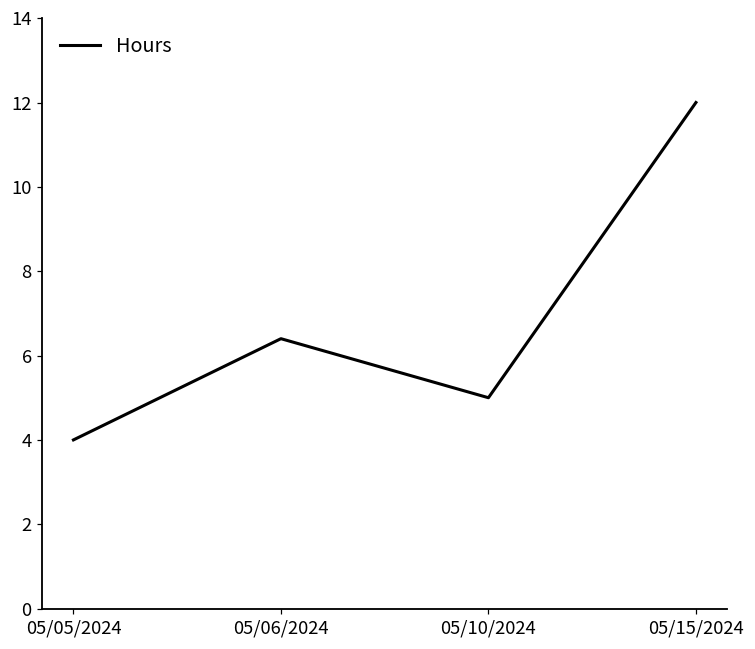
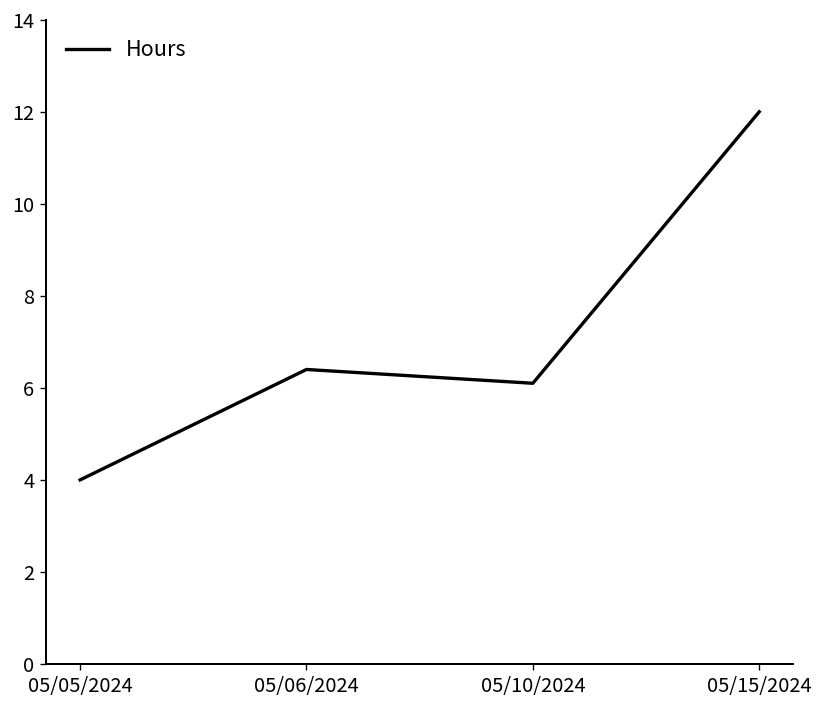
05/10/2024: 5.0 -> 6.1
